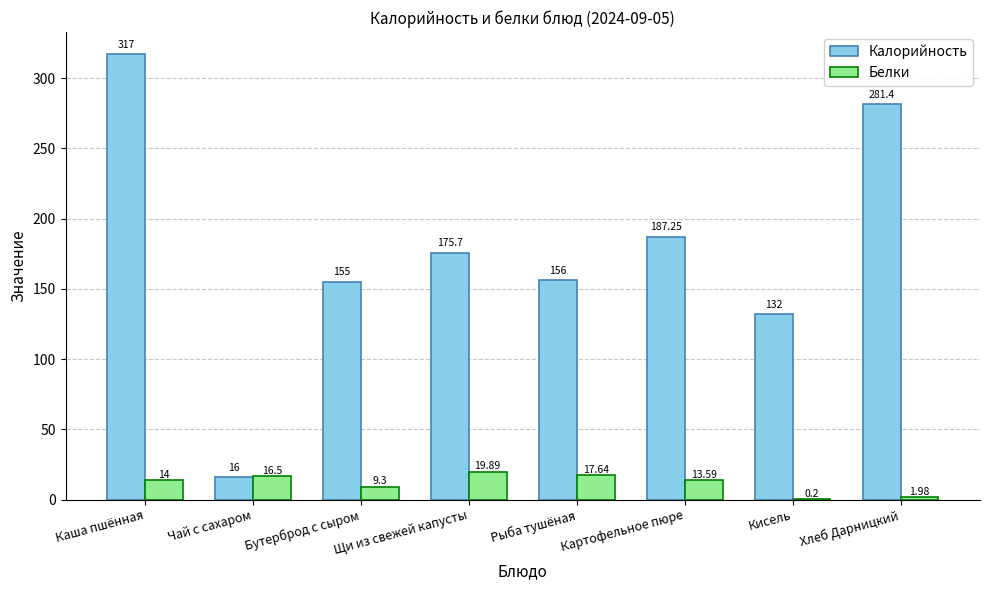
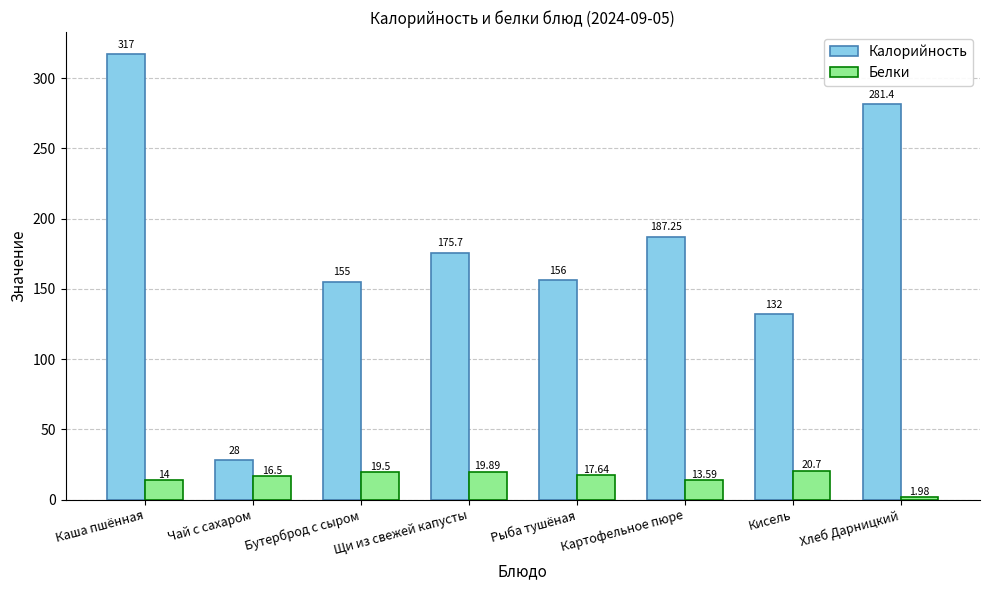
Калорийность, Чай с сахаром: 16 -> 28
Белки, Бутерброд с сыром: 9.3 -> 19.5
Белки, Кисель: 0.2 -> 20.7
